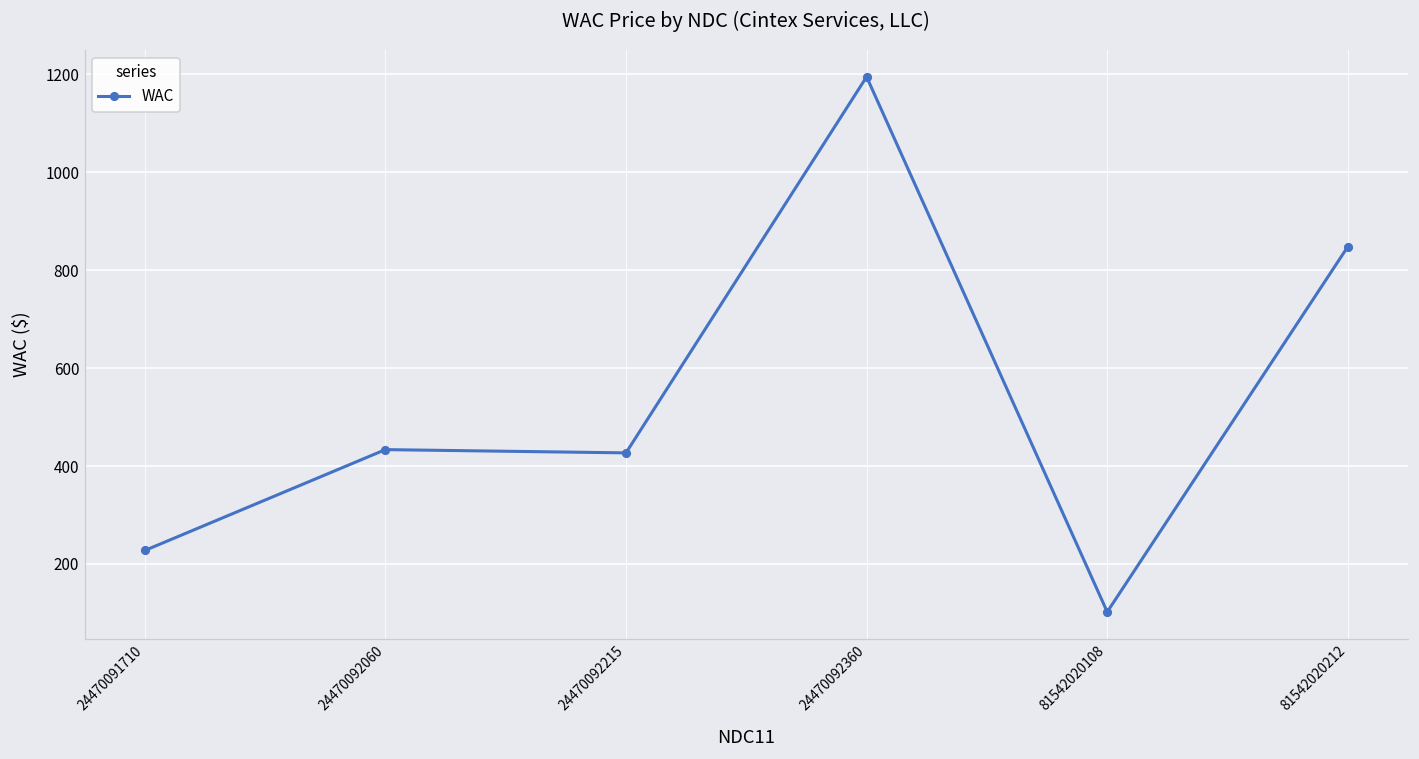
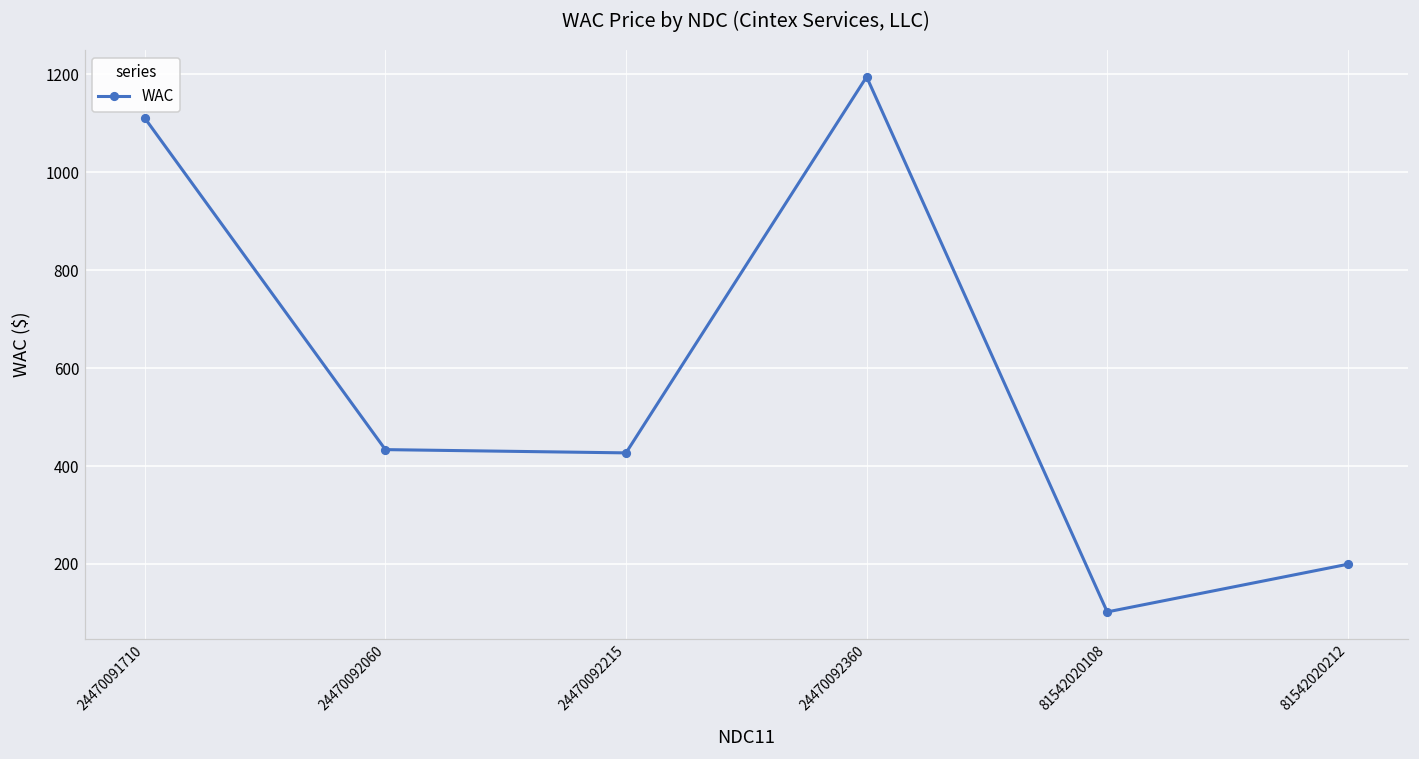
24470091710: 230 -> 1110
81542020212: 850 -> 200
